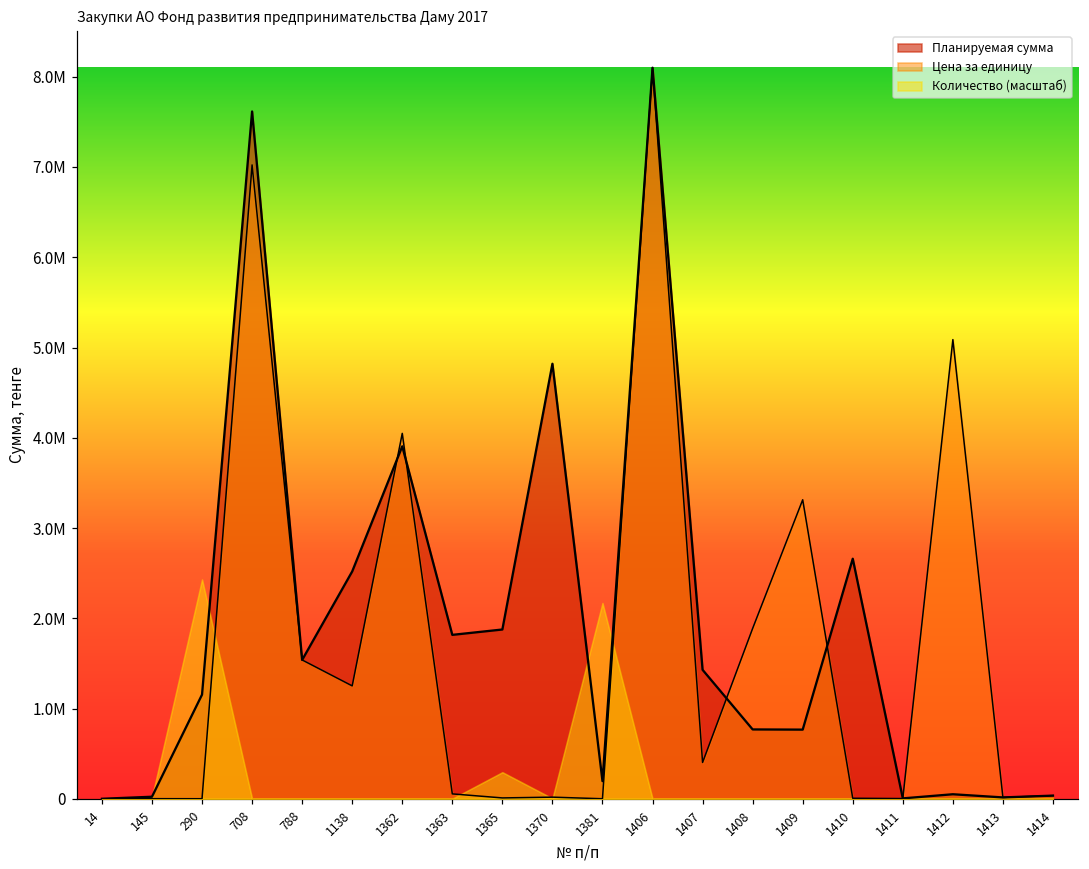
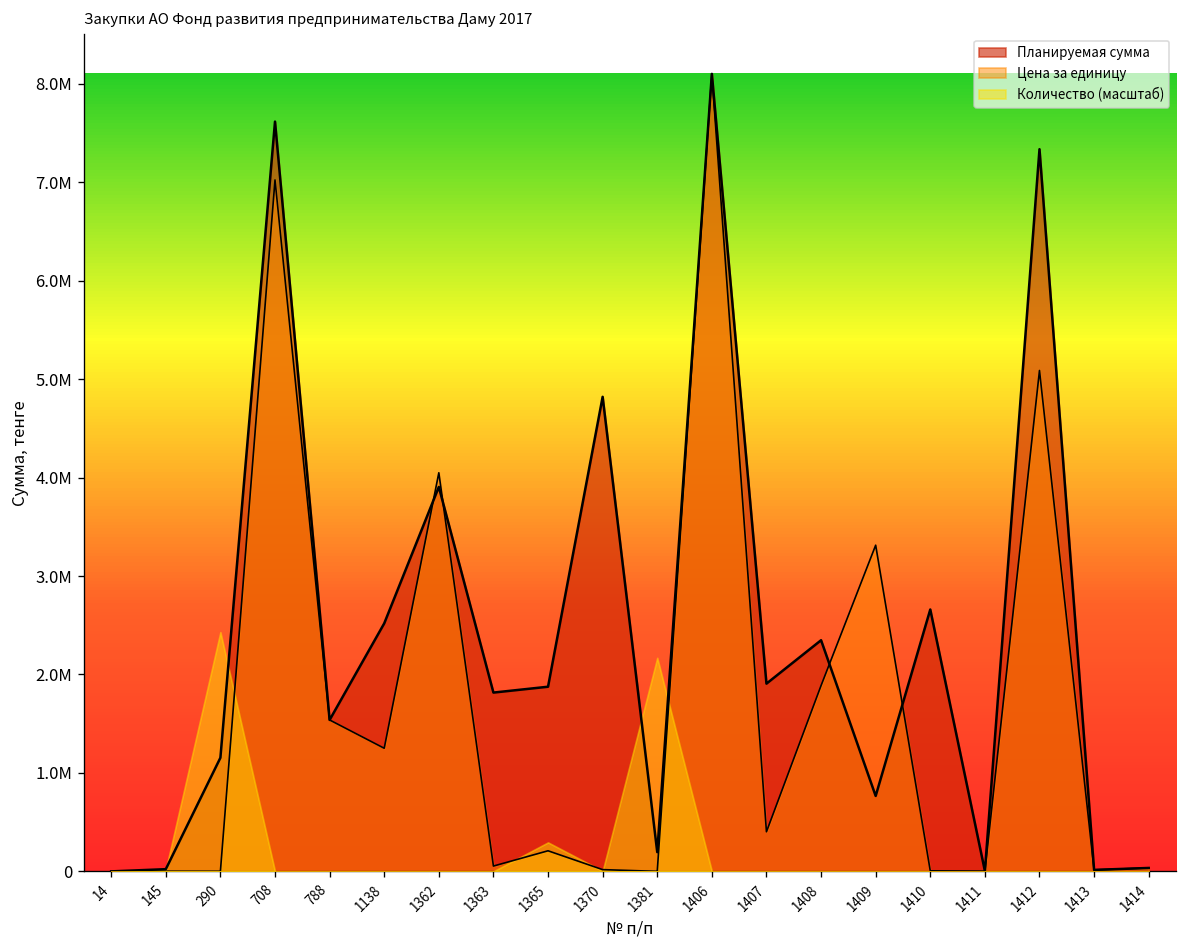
Цена за единицу, 1365: 0 -> 200000
Планируемая сумма, 1407: 1400000 -> 1900000
Планируемая сумма, 1408: 800000 -> 2300000
Планируемая сумма, 1412: 100000 -> 7300000
